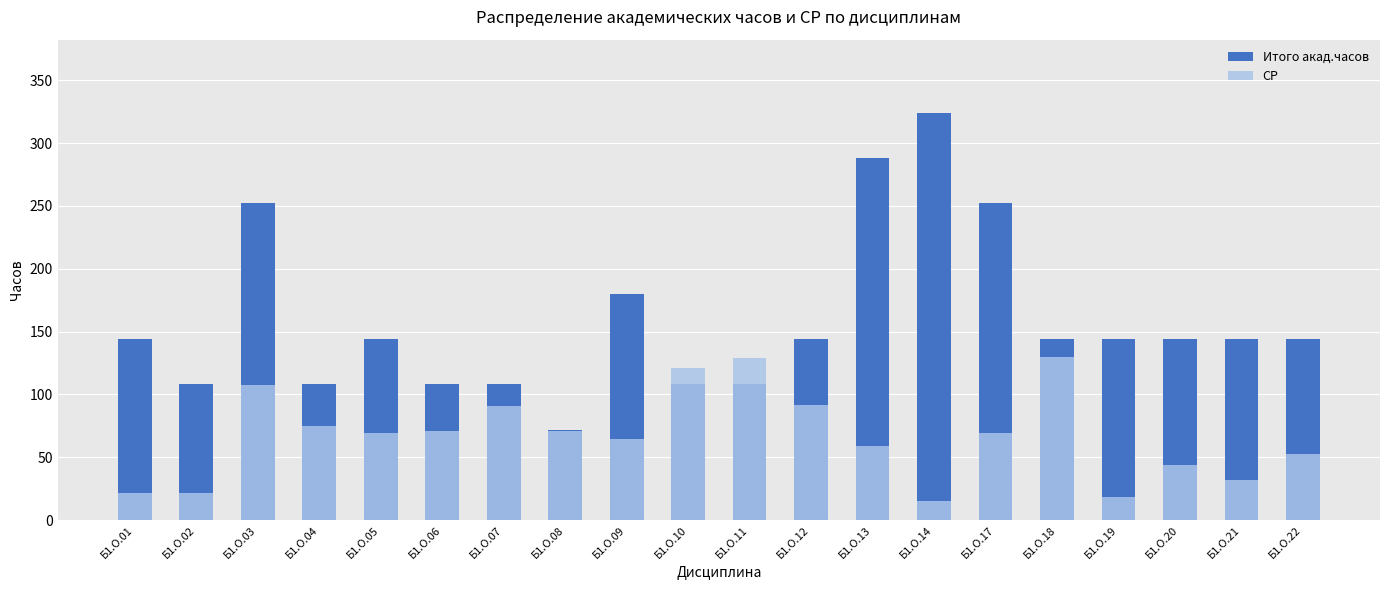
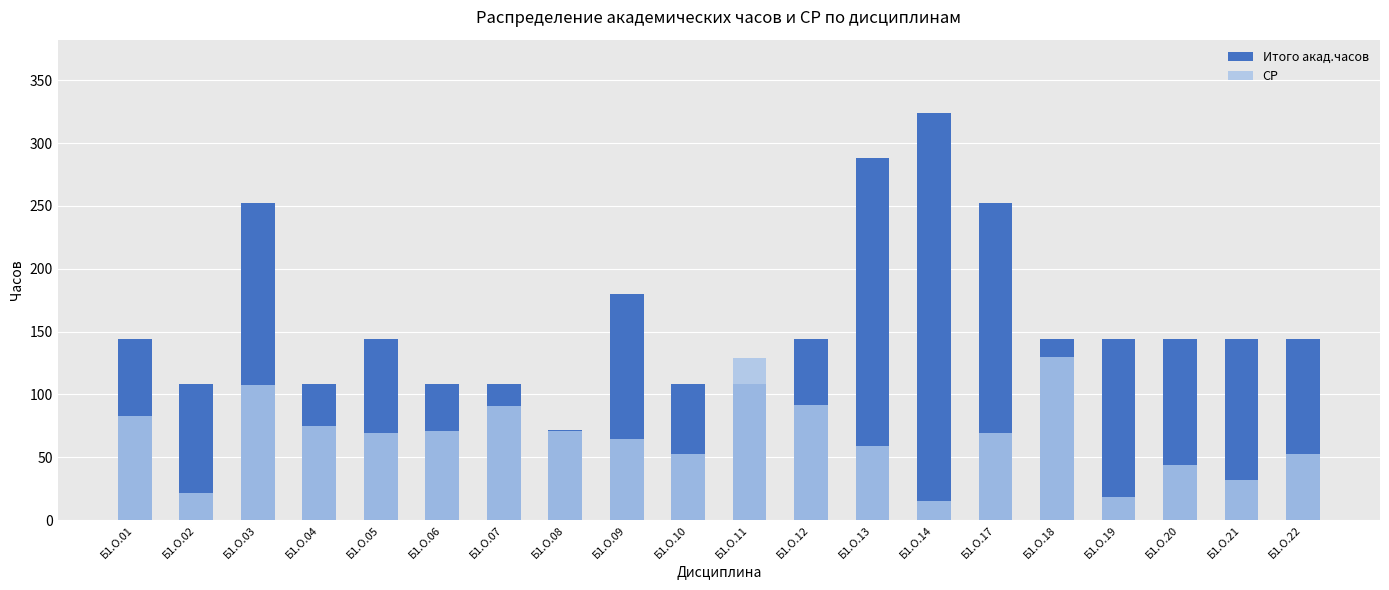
СР, Б1.О.01: 21 -> 83
СР, Б1.О.10: 121 -> 53
